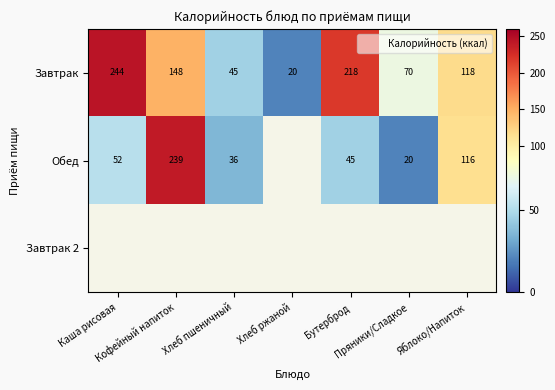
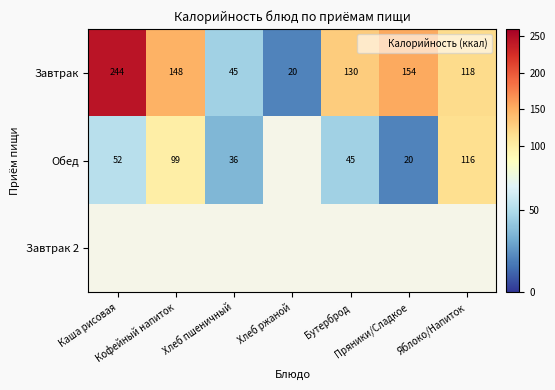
Завтрак, Бутерброд: 218 -> 130
Завтрак, Пряники/Сладкое: 70 -> 154
Обед, Кофейный напиток: 239 -> 99
